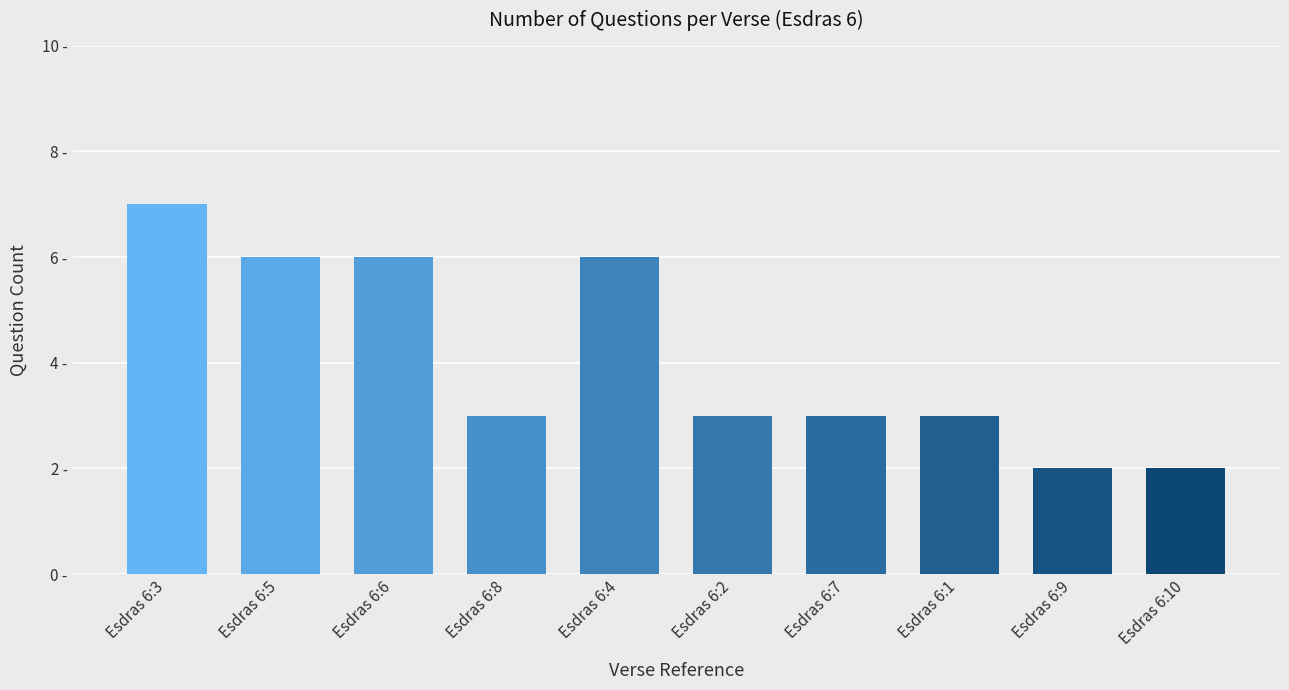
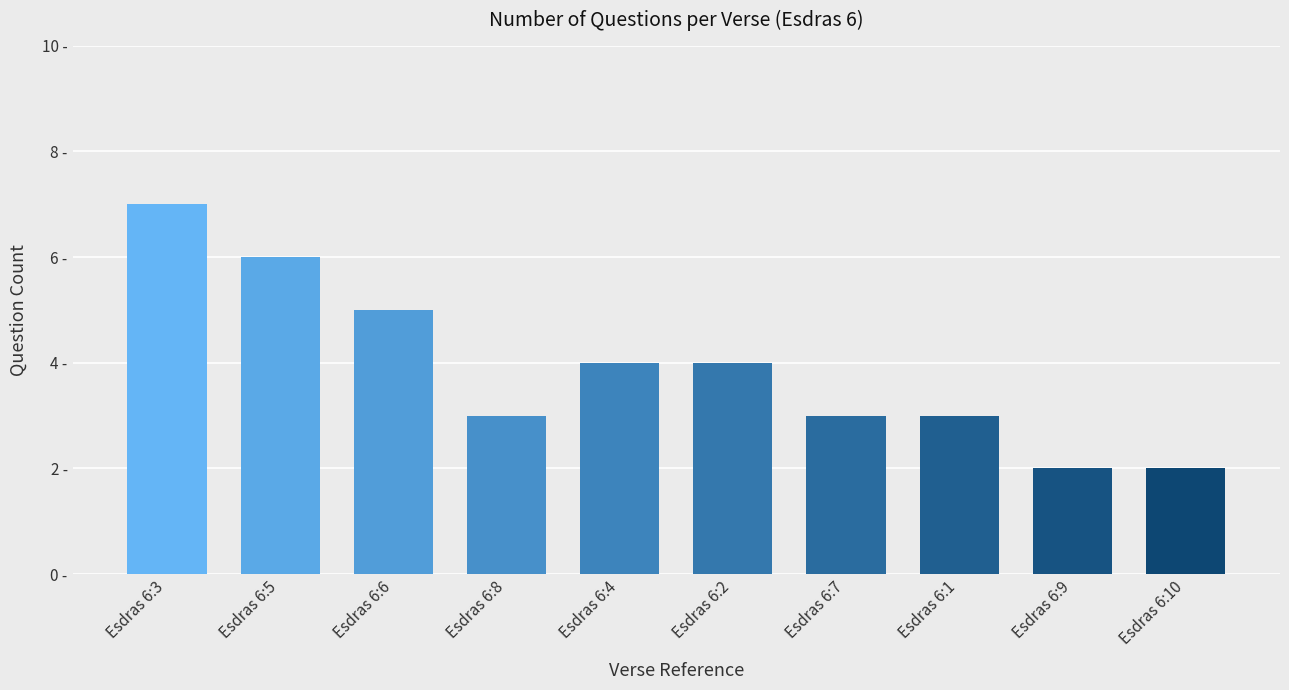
Esdras 6:6: 6 - -> 5 -
Esdras 6:4: 6 - -> 4 -
Esdras 6:2: 3 - -> 4 -
